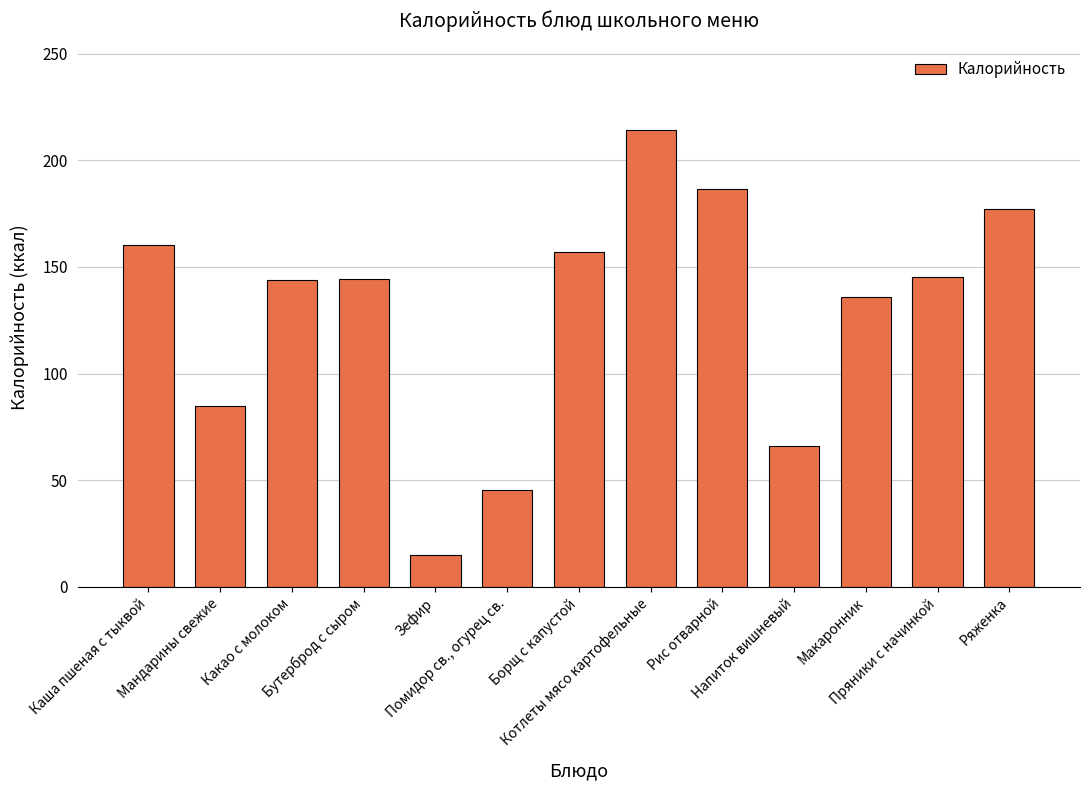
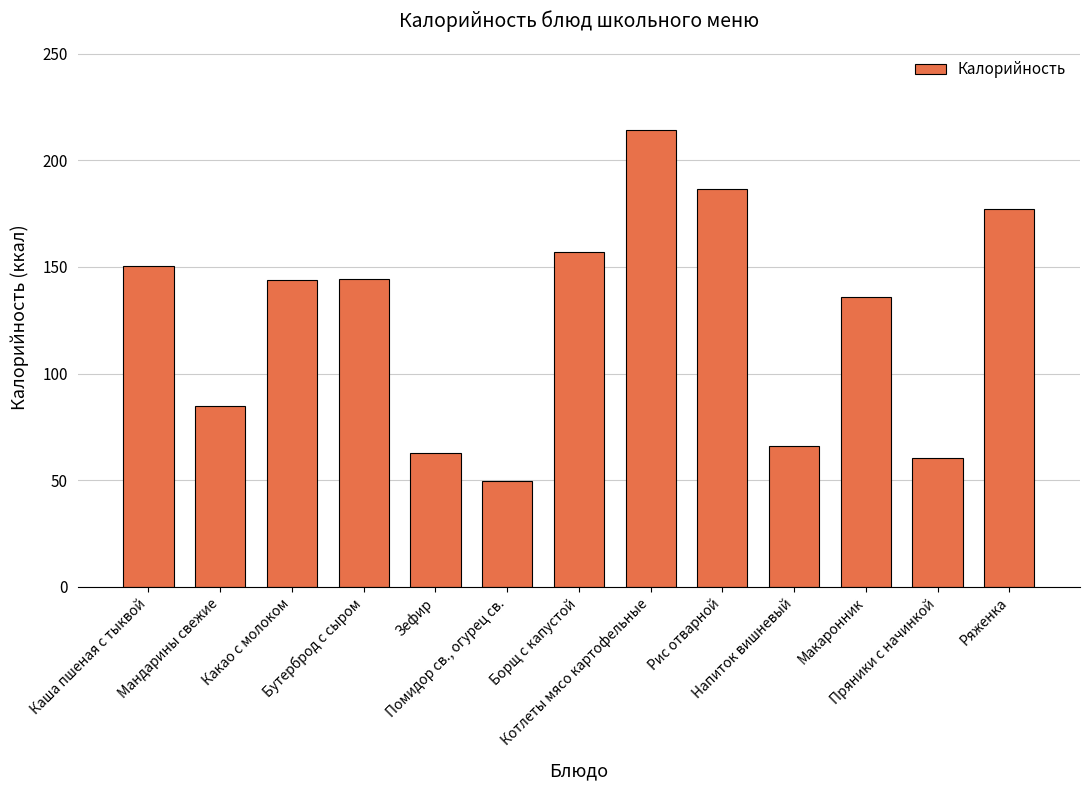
Каша пшеная с тыквой: 161 -> 151
Зефир: 15 -> 63
Помидор св., огурец св.: 46 -> 50
Пряники с начинкой: 145 -> 60
